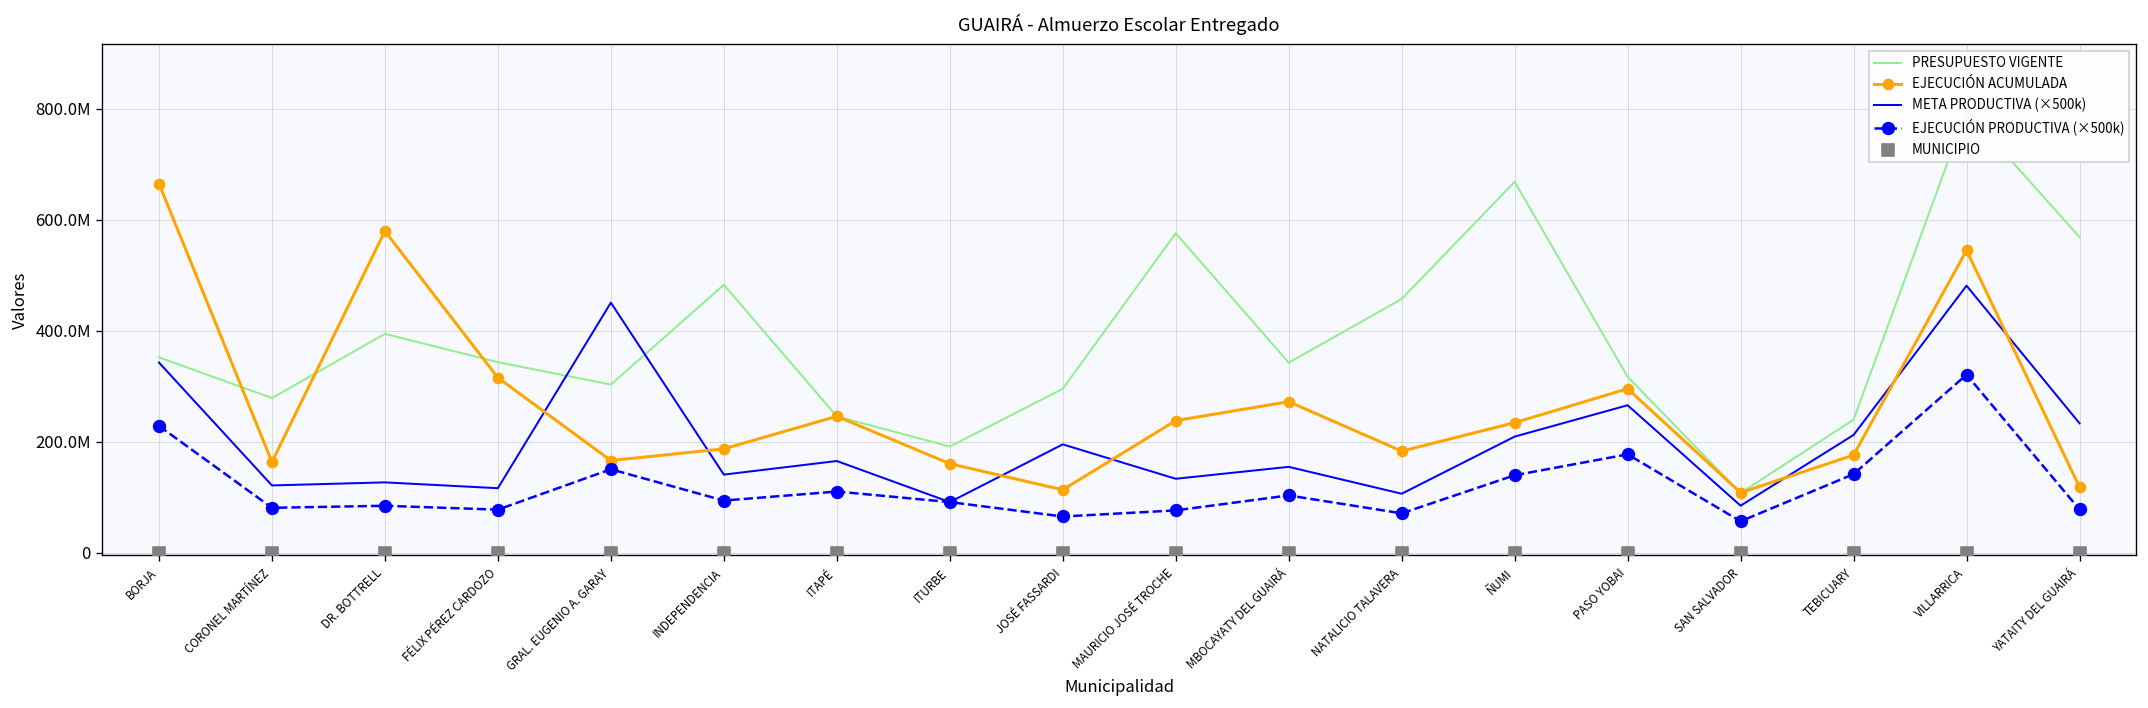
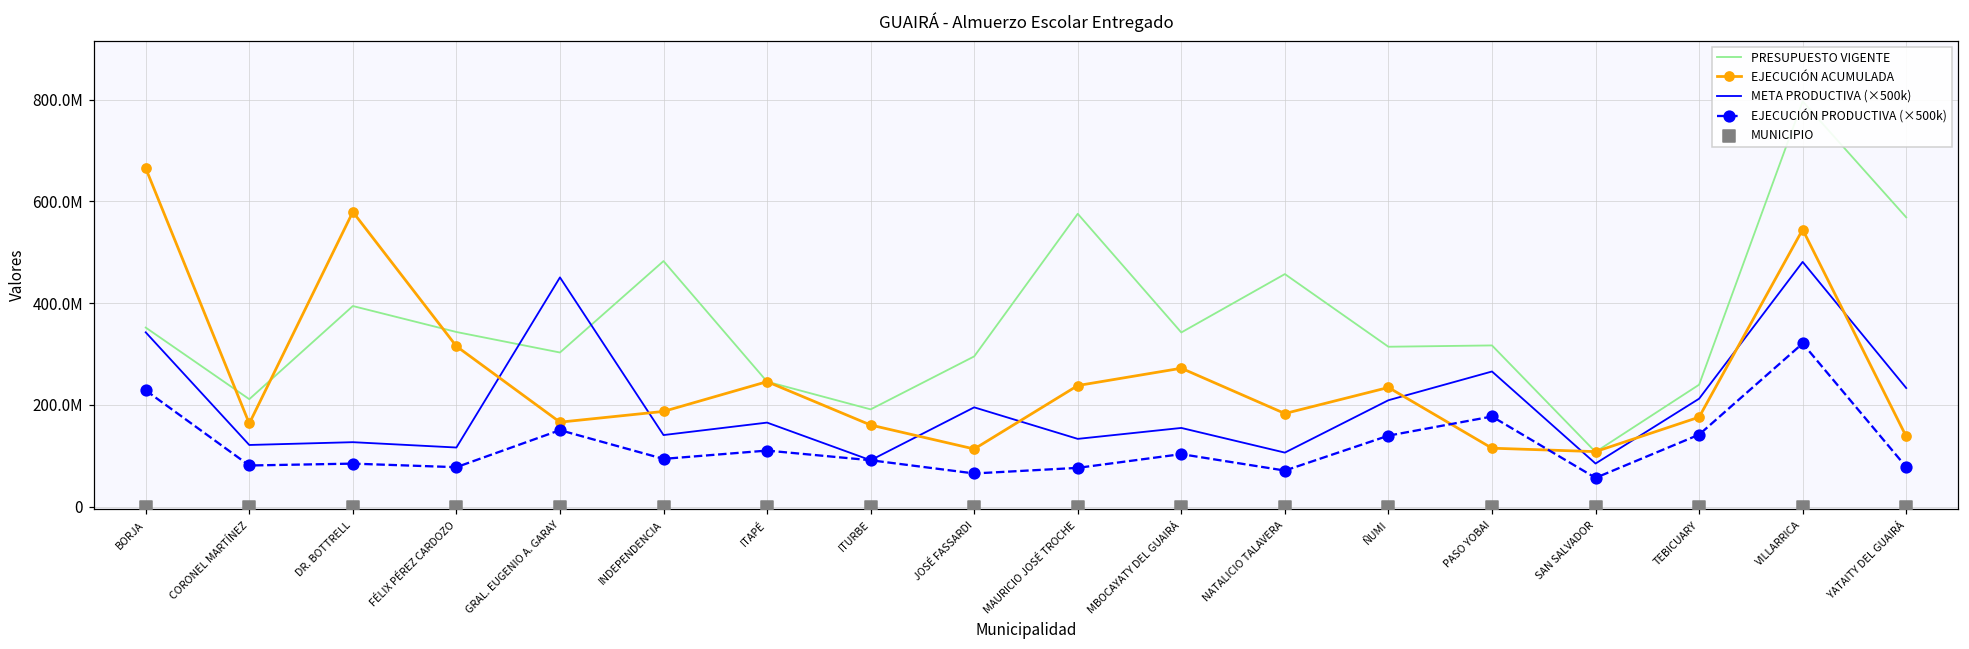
PRESUPUESTO VIGENTE, CORONEL MARTÍNEZ: 280000000 -> 210000000
PRESUPUESTO VIGENTE, ÑUMI: 670000000 -> 310000000
EJECUCIÓN ACUMULADA, PASO YOBAI: 300000000 -> 110000000
EJECUCIÓN ACUMULADA, YATAITY DEL GUAIRÁ: 120000000 -> 140000000
